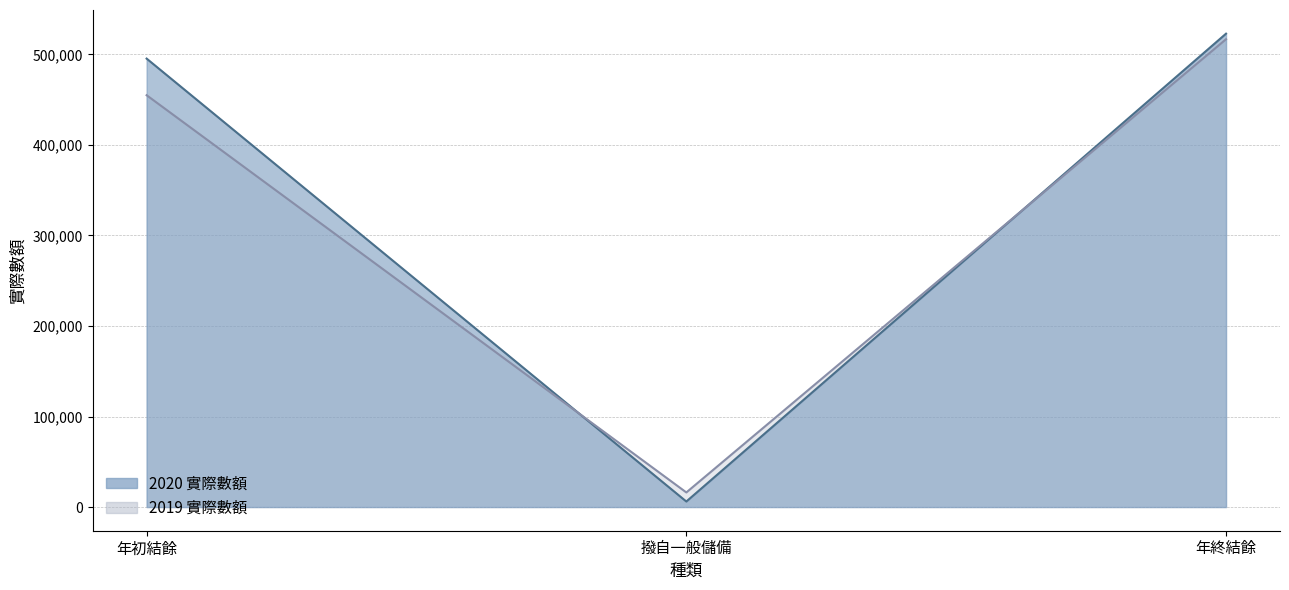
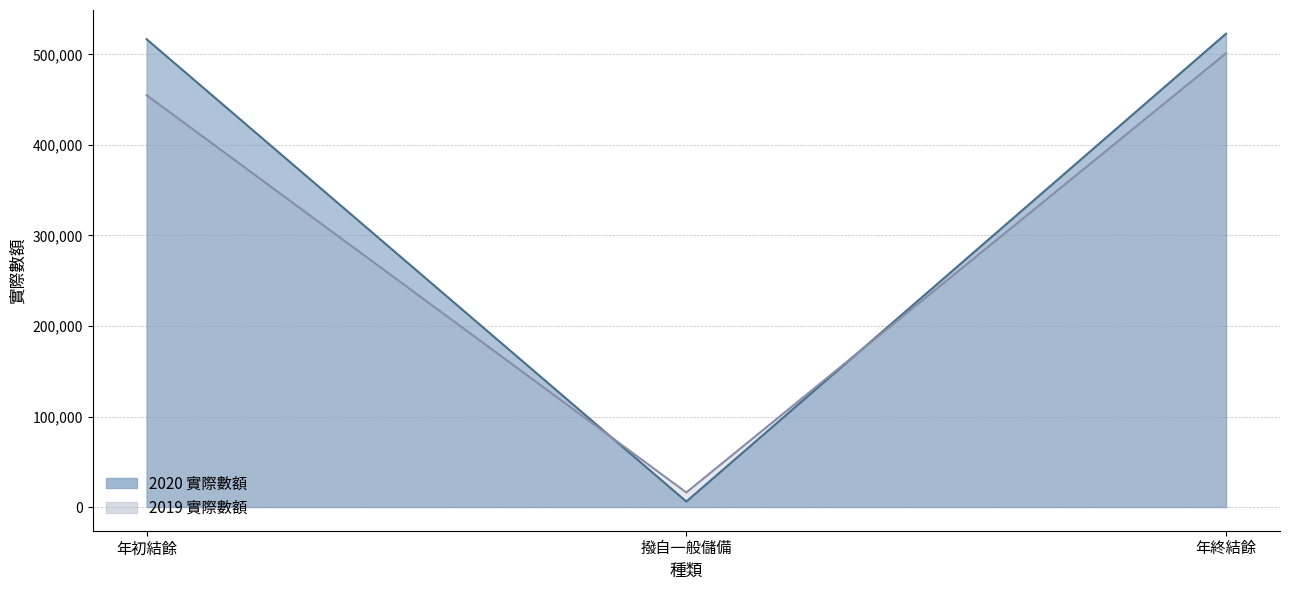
2020 實際數額, 年初結餘: 500,000 -> 520,000
2019 實際數額, 年終結餘: 520,000 -> 500,000
